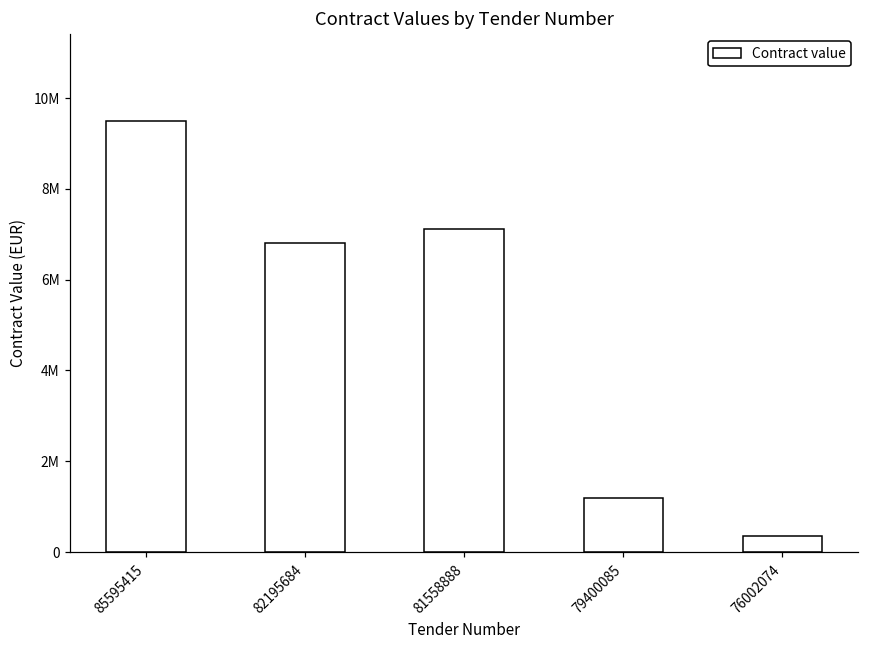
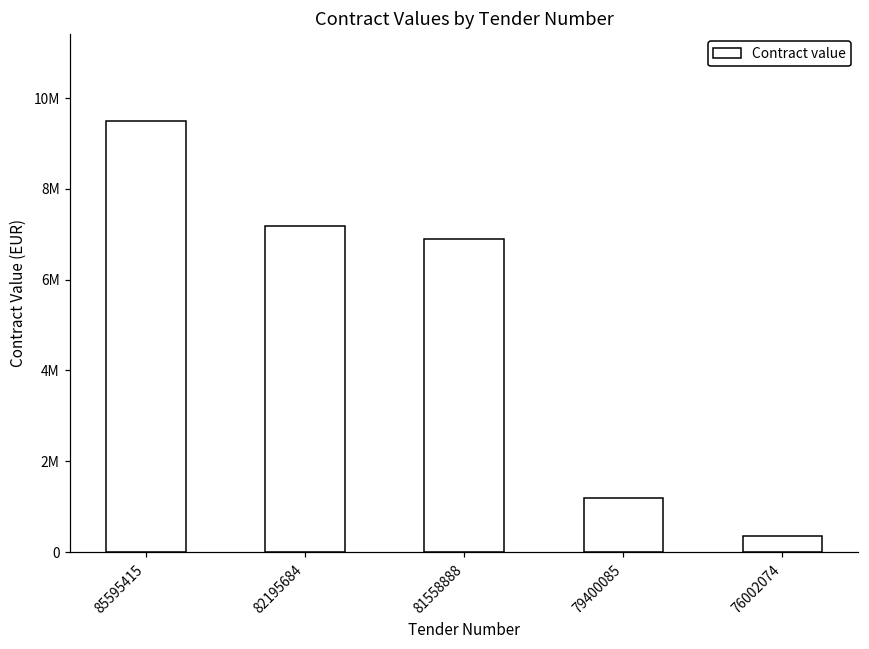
82195684: 6800000 -> 7200000
81558888: 7100000 -> 6900000
